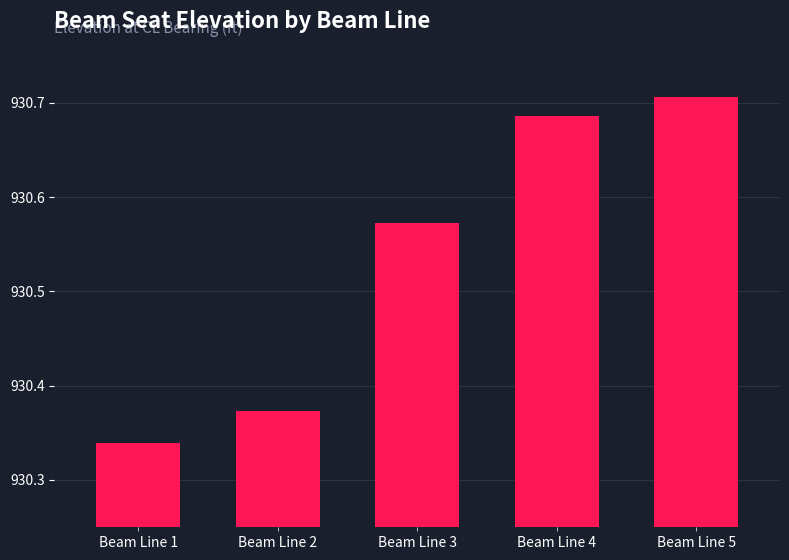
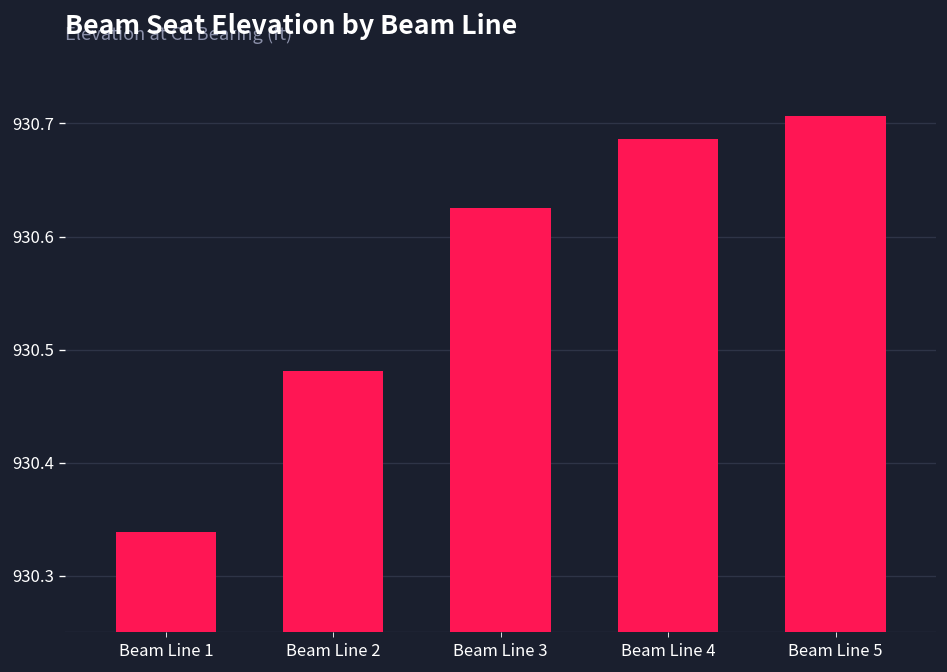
Beam Line 2: 930.37 -> 930.48
Beam Line 3: 930.57 -> 930.63
